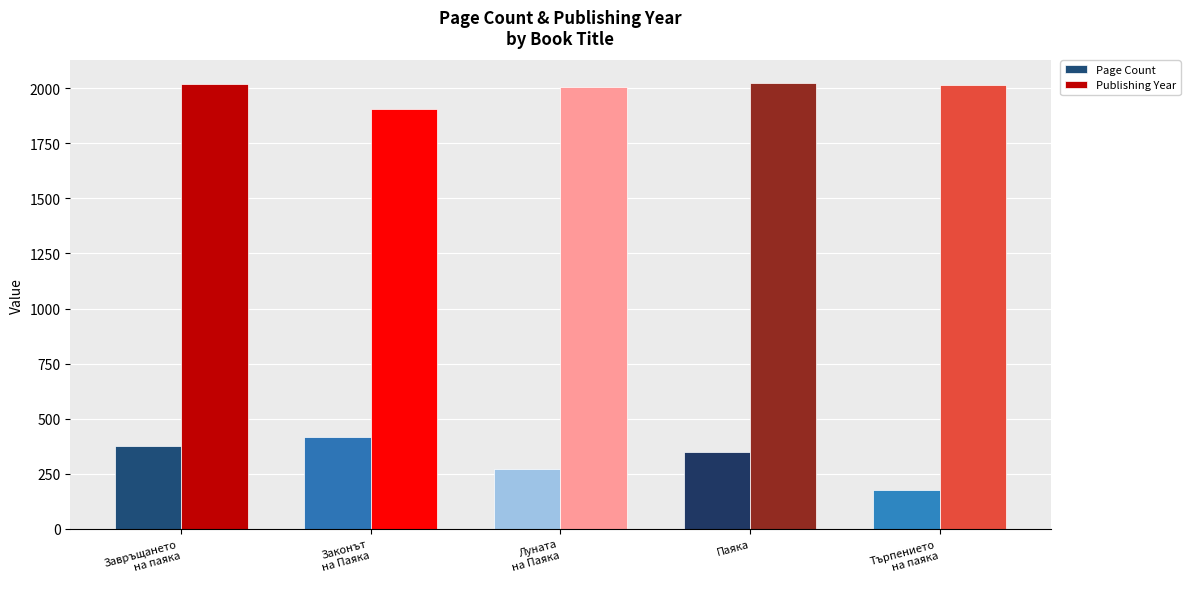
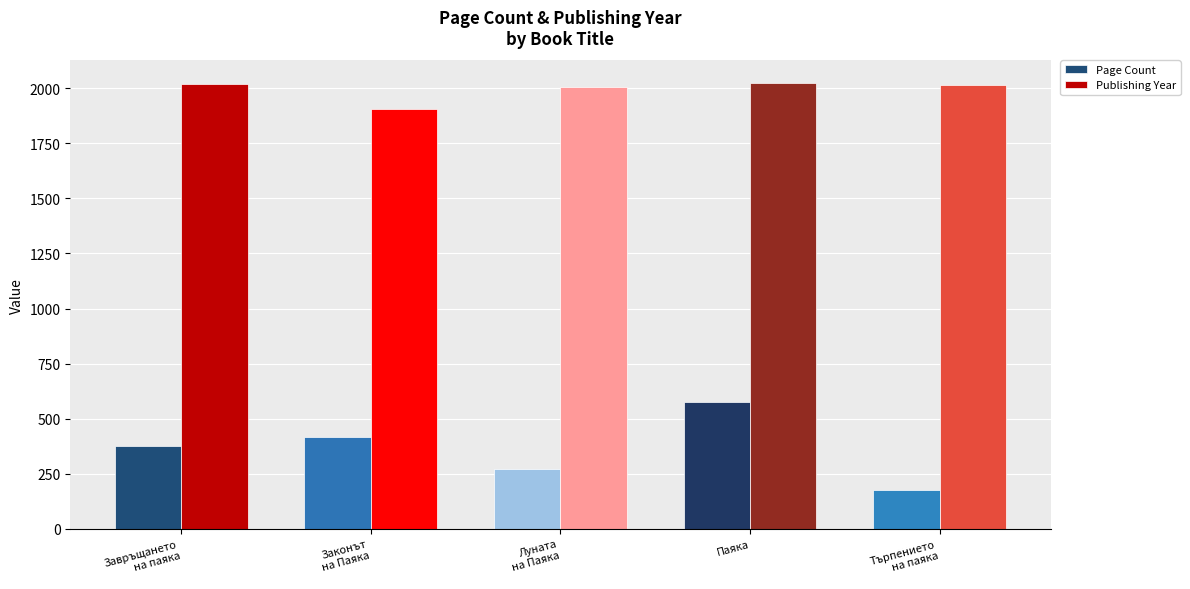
Page Count, Паяка: 350 -> 580
